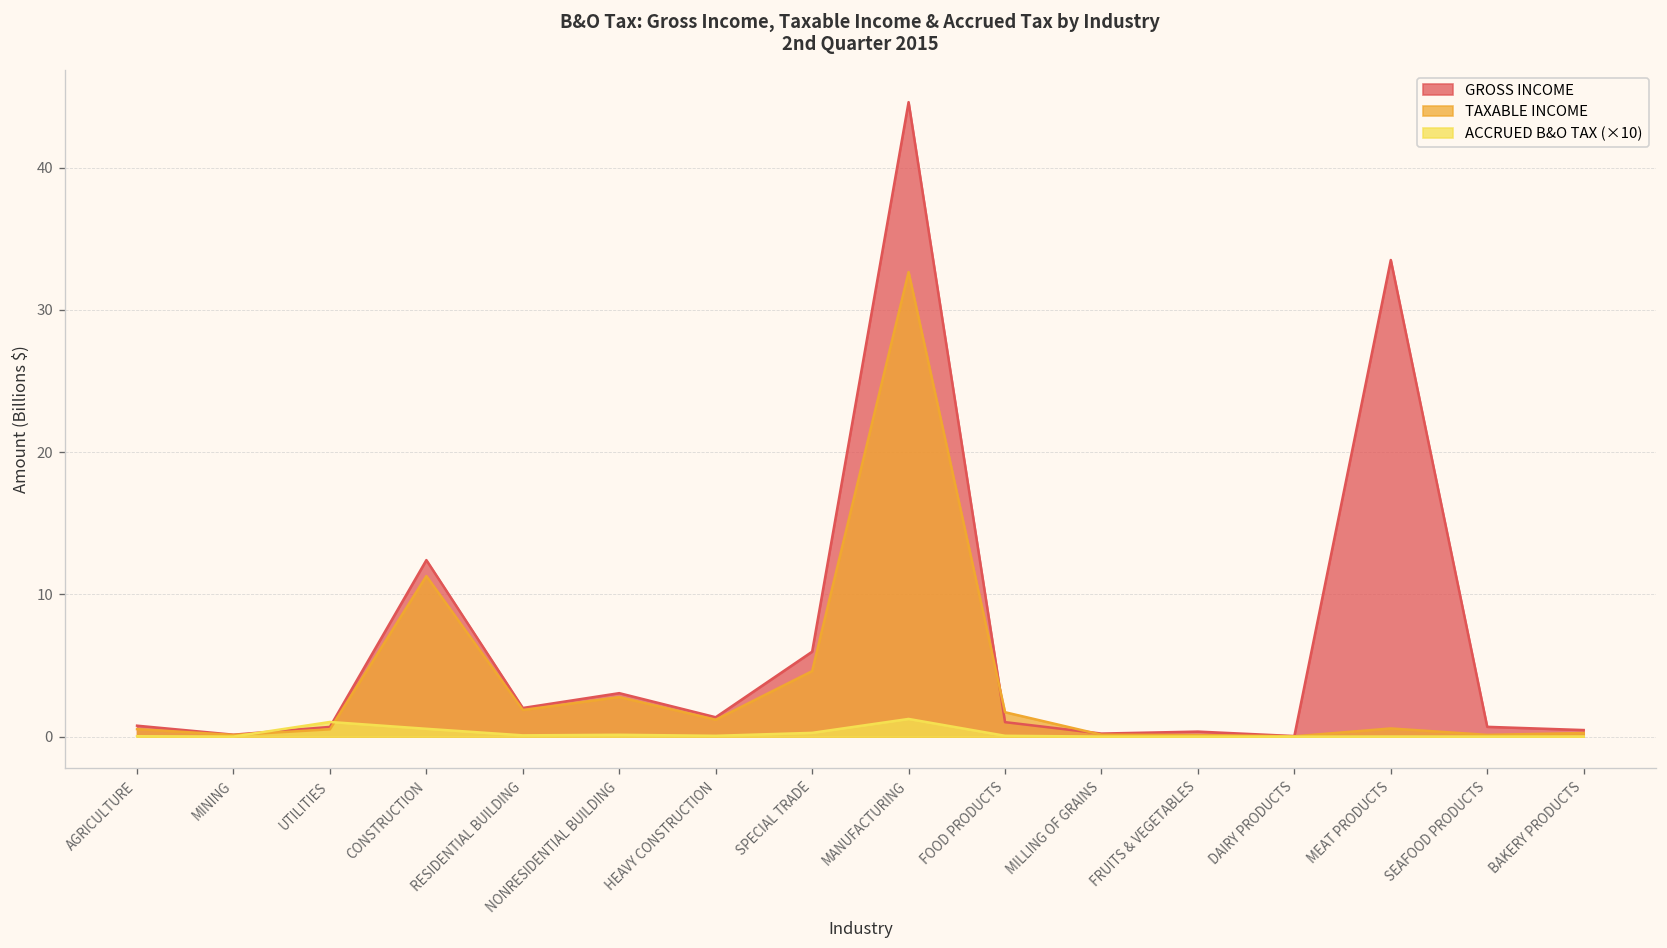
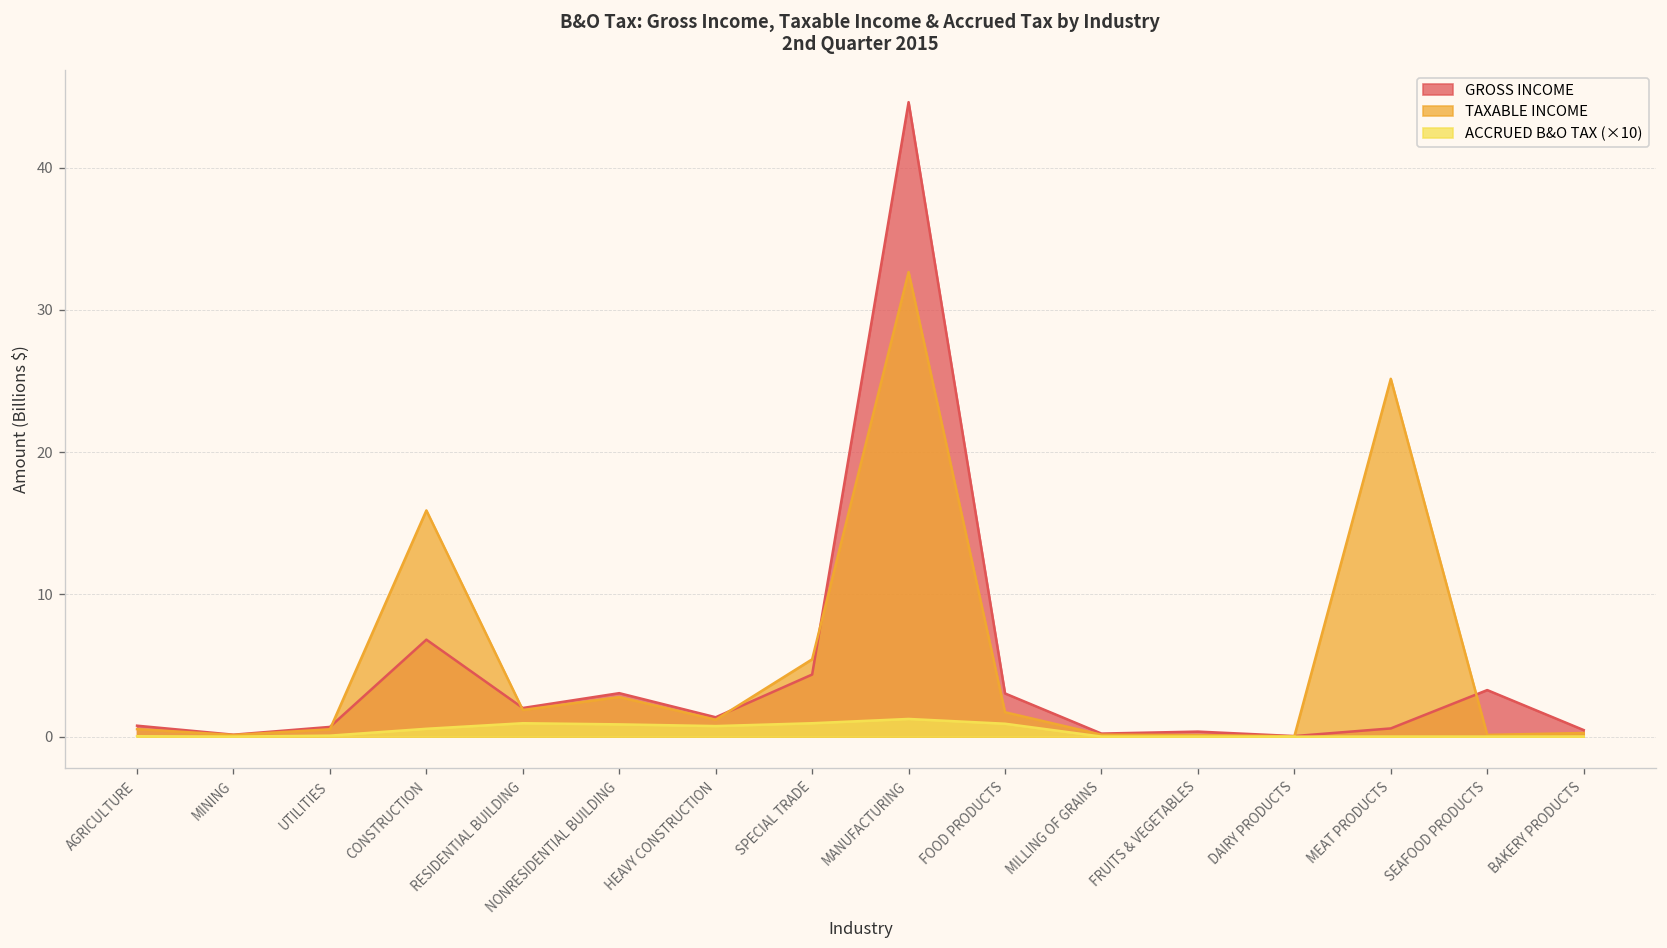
ACCRUED B&O TAX (×10), UTILITIES: 1.0 -> 0.1
GROSS INCOME, CONSTRUCTION: 12.4 -> 6.8
TAXABLE INCOME, CONSTRUCTION: 11.3 -> 15.9
ACCRUED B&O TAX (×10), RESIDENTIAL BUILDING: 0.1 -> 0.9
ACCRUED B&O TAX (×10), NONRESIDENTIAL BUILDING: 0.1 -> 0.9
ACCRUED B&O TAX (×10), HEAVY CONSTRUCTION: 0.1 -> 0.7
GROSS INCOME, SPECIAL TRADE: 6.0 -> 4.4
TAXABLE INCOME, SPECIAL TRADE: 4.6 -> 5.4
ACCRUED B&O TAX (×10), SPECIAL TRADE: 0.3 -> 0.9
GROSS INCOME, FOOD PRODUCTS: 1.0 -> 3.0
ACCRUED B&O TAX (×10), FOOD PRODUCTS: 0.1 -> 0.9
GROSS INCOME, MEAT PRODUCTS: 33.5 -> 0.6
TAXABLE INCOME, MEAT PRODUCTS: 0.6 -> 25.1
GROSS INCOME, SEAFOOD PRODUCTS: 0.7 -> 3.3
